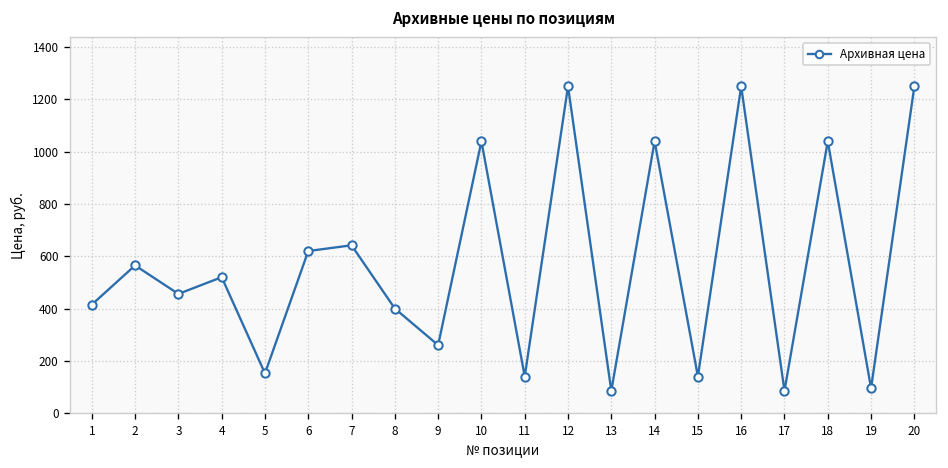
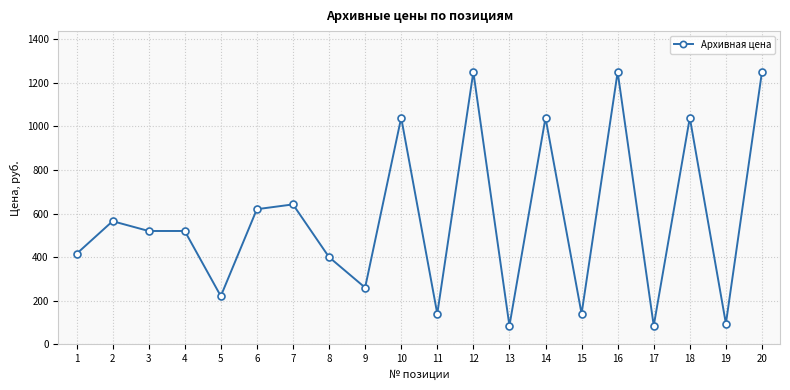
3: 460 -> 520
5: 150 -> 220
